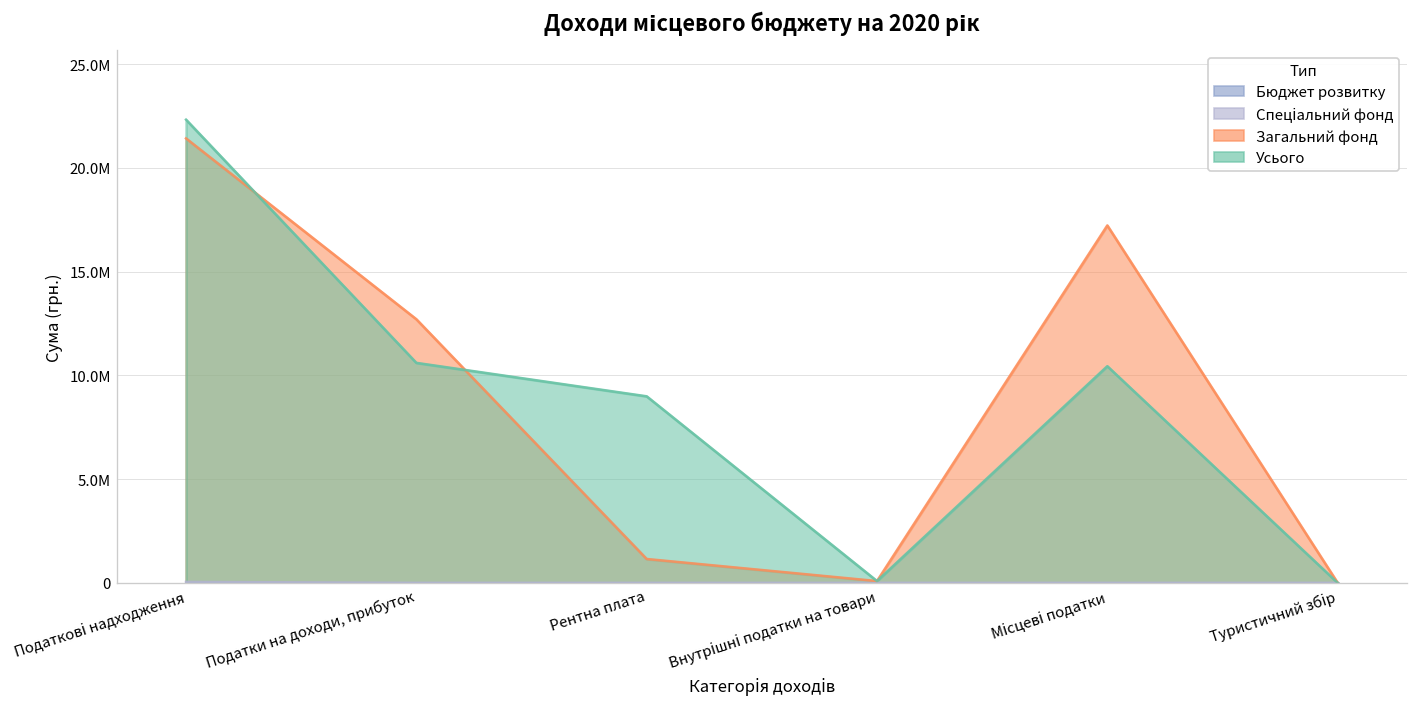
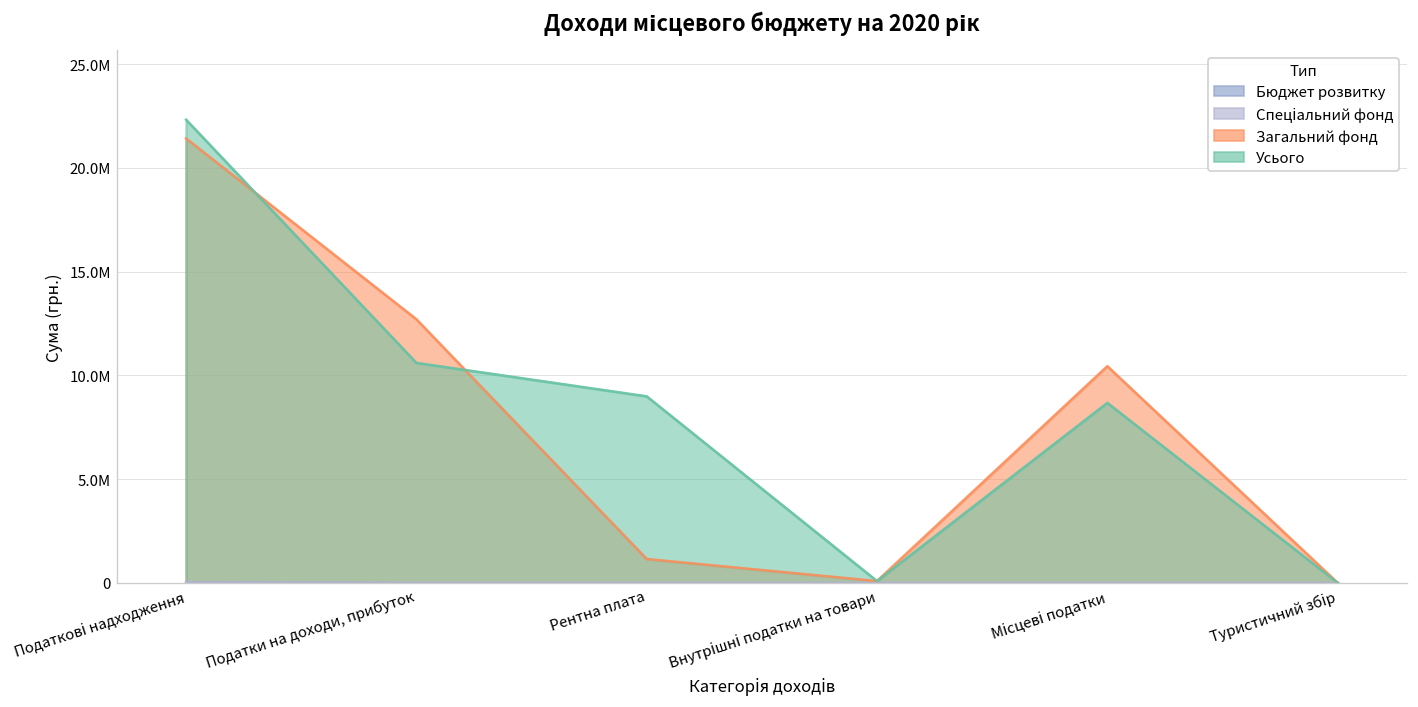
Загальний фонд, Місцеві податки: 17200000 -> 10400000
Усього, Місцеві податки: 10400000 -> 8700000
